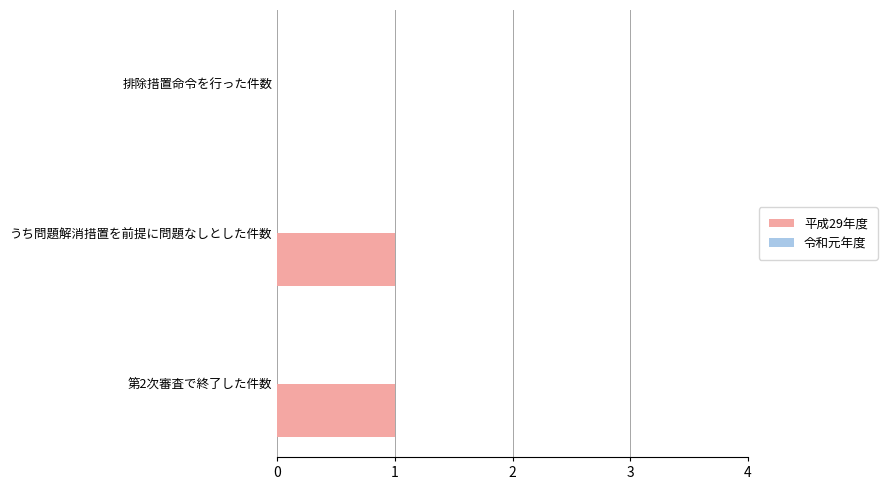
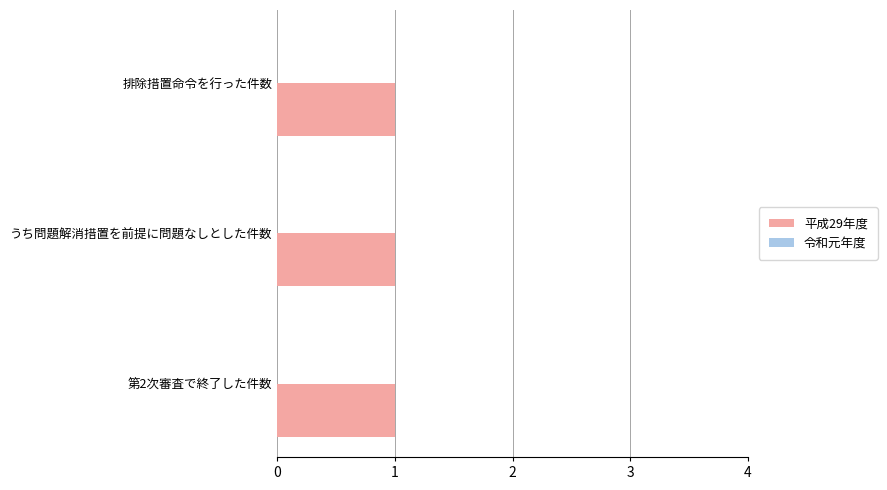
平成29年度, 排除措置命令を行った件数: 0 -> 1
